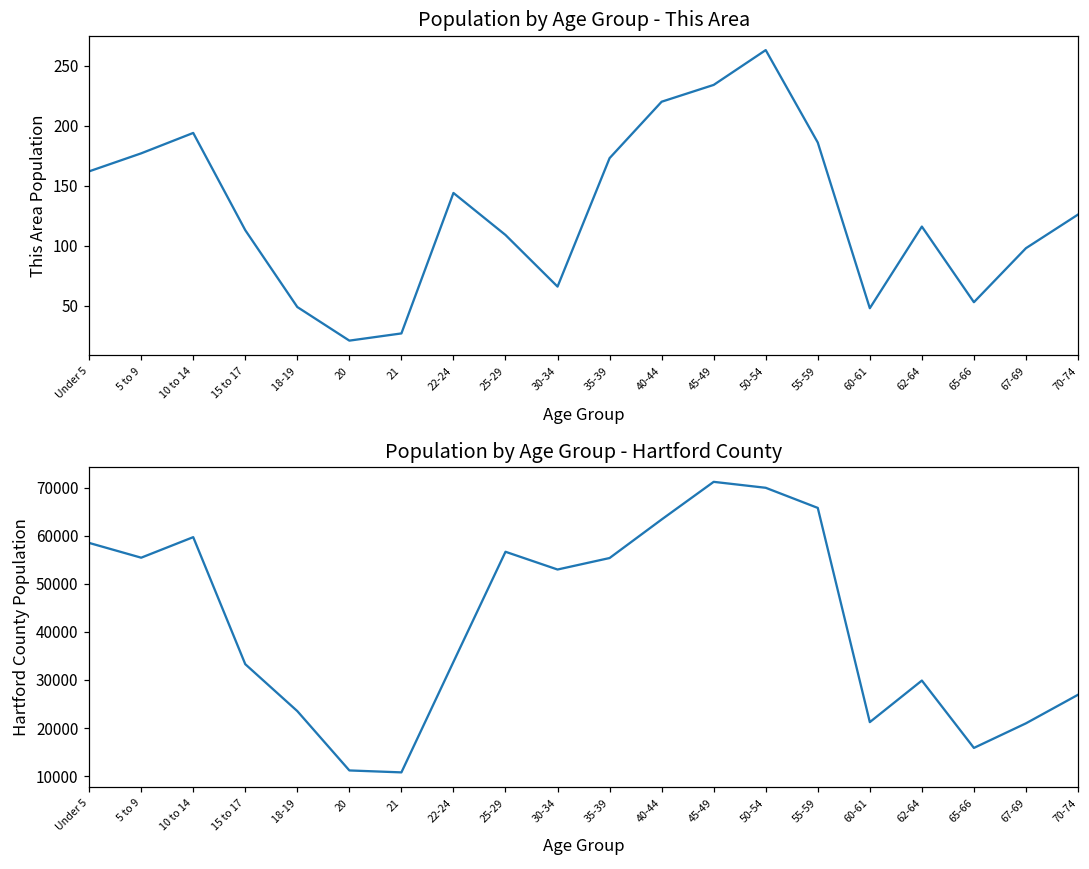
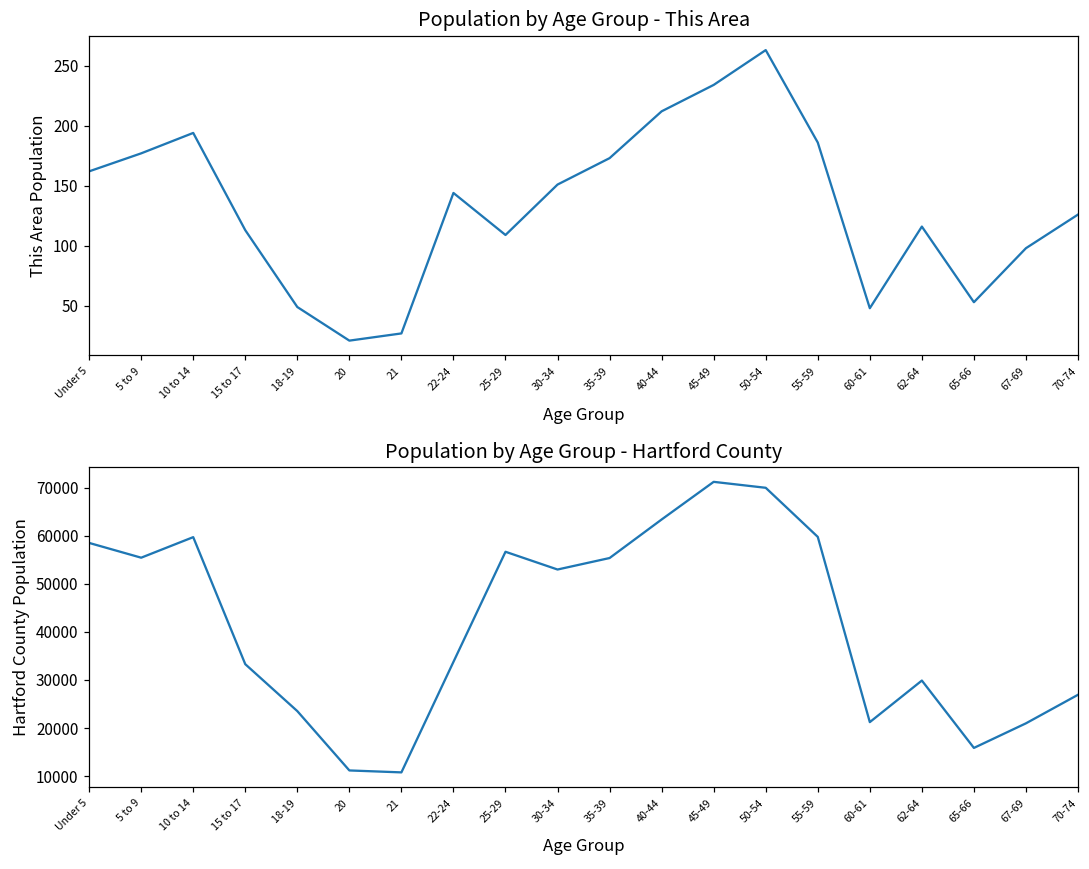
Population by Age Group - This Area, 30-34: 66 -> 151
Population by Age Group - This Area, 40-44: 220 -> 212
Population by Age Group - Hartford County, 55-59: 66000 -> 60000
